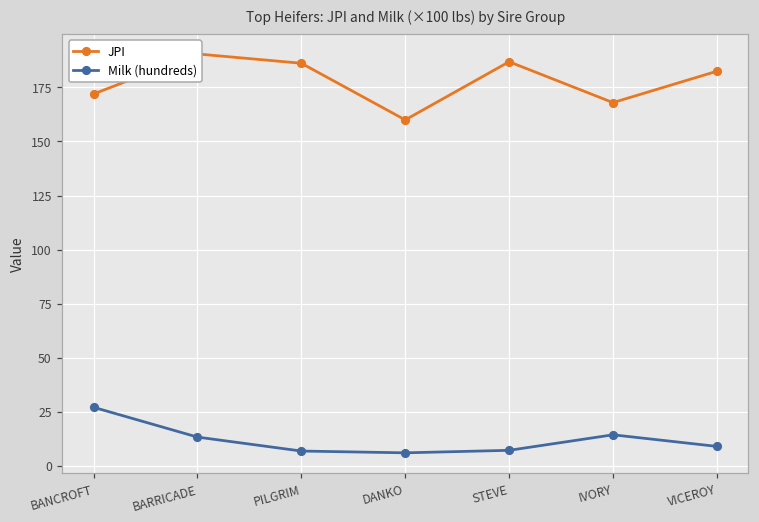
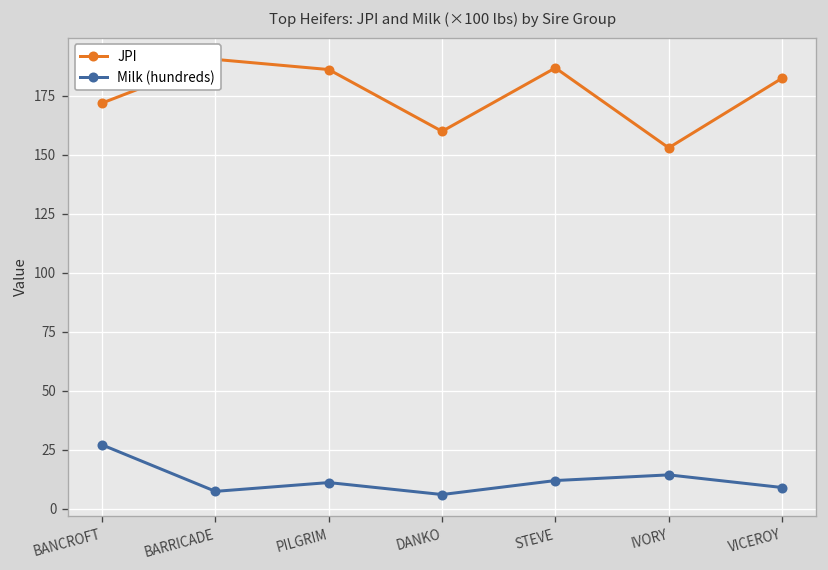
Milk (hundreds), BARRICADE: 13 -> 7
Milk (hundreds), PILGRIM: 7 -> 11
Milk (hundreds), STEVE: 7 -> 12
JPI, IVORY: 168 -> 153
